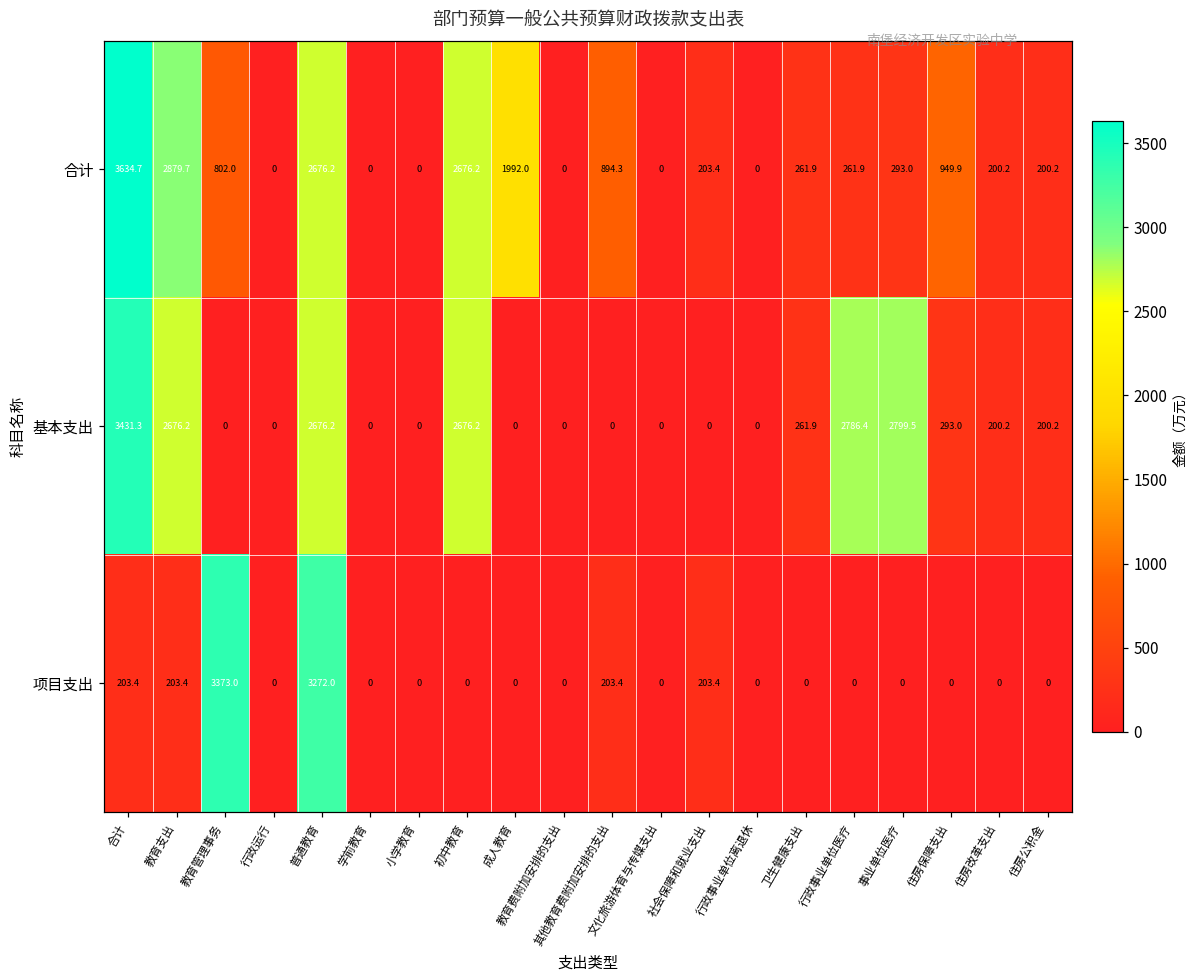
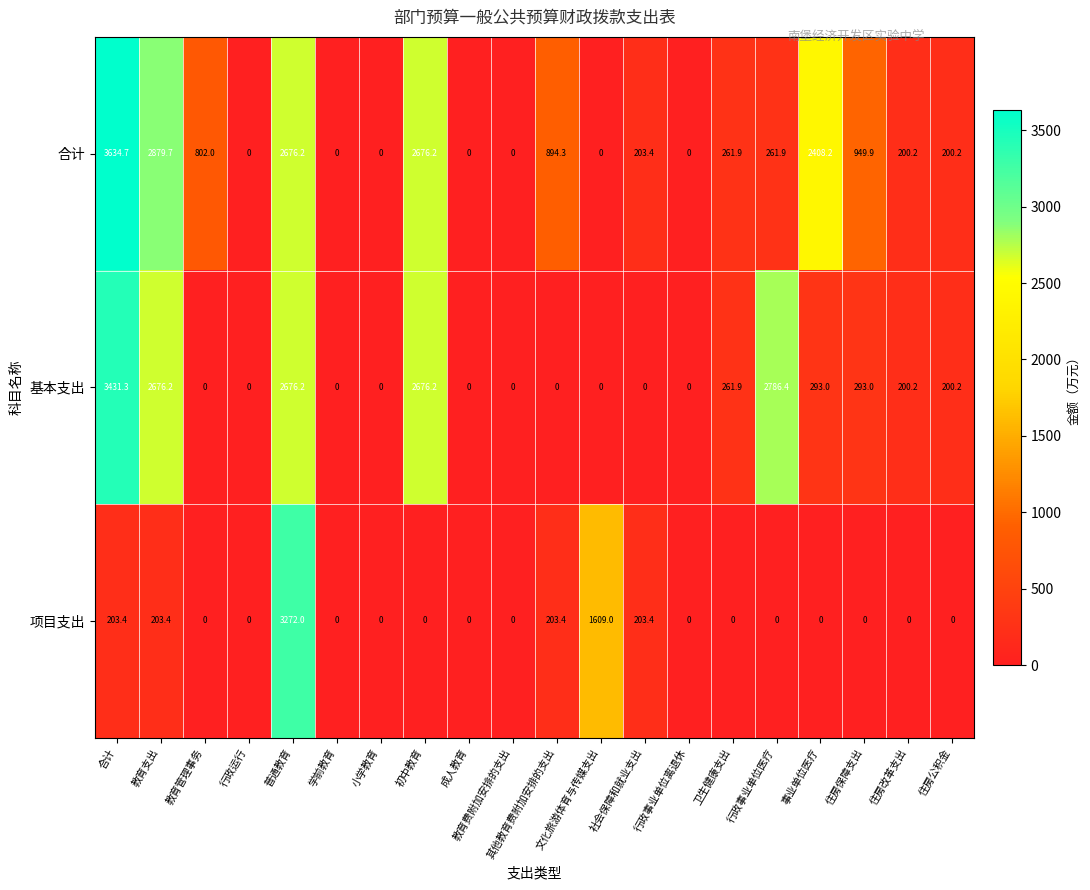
合计, 成人教育: 1992.0 -> 0
合计, 事业单位医疗: 293.0 -> 2408.2
基本支出, 事业单位医疗: 2799.5 -> 293.0
项目支出, 教育管理事务: 3373.0 -> 0
项目支出, 文化旅游体育与传媒支出: 0 -> 1609.0
